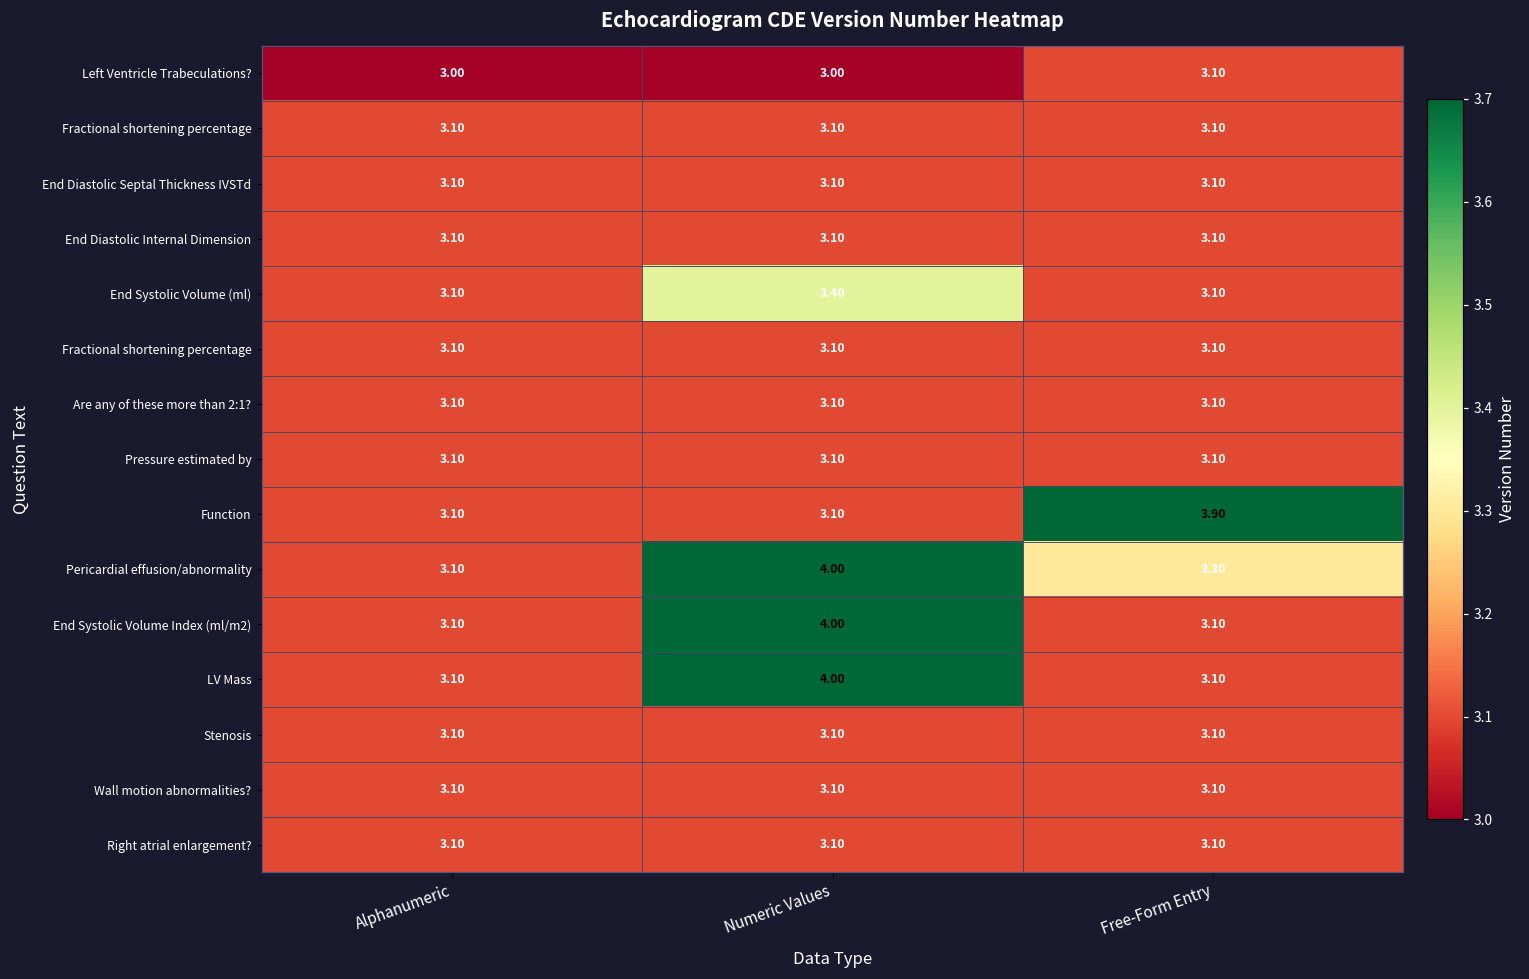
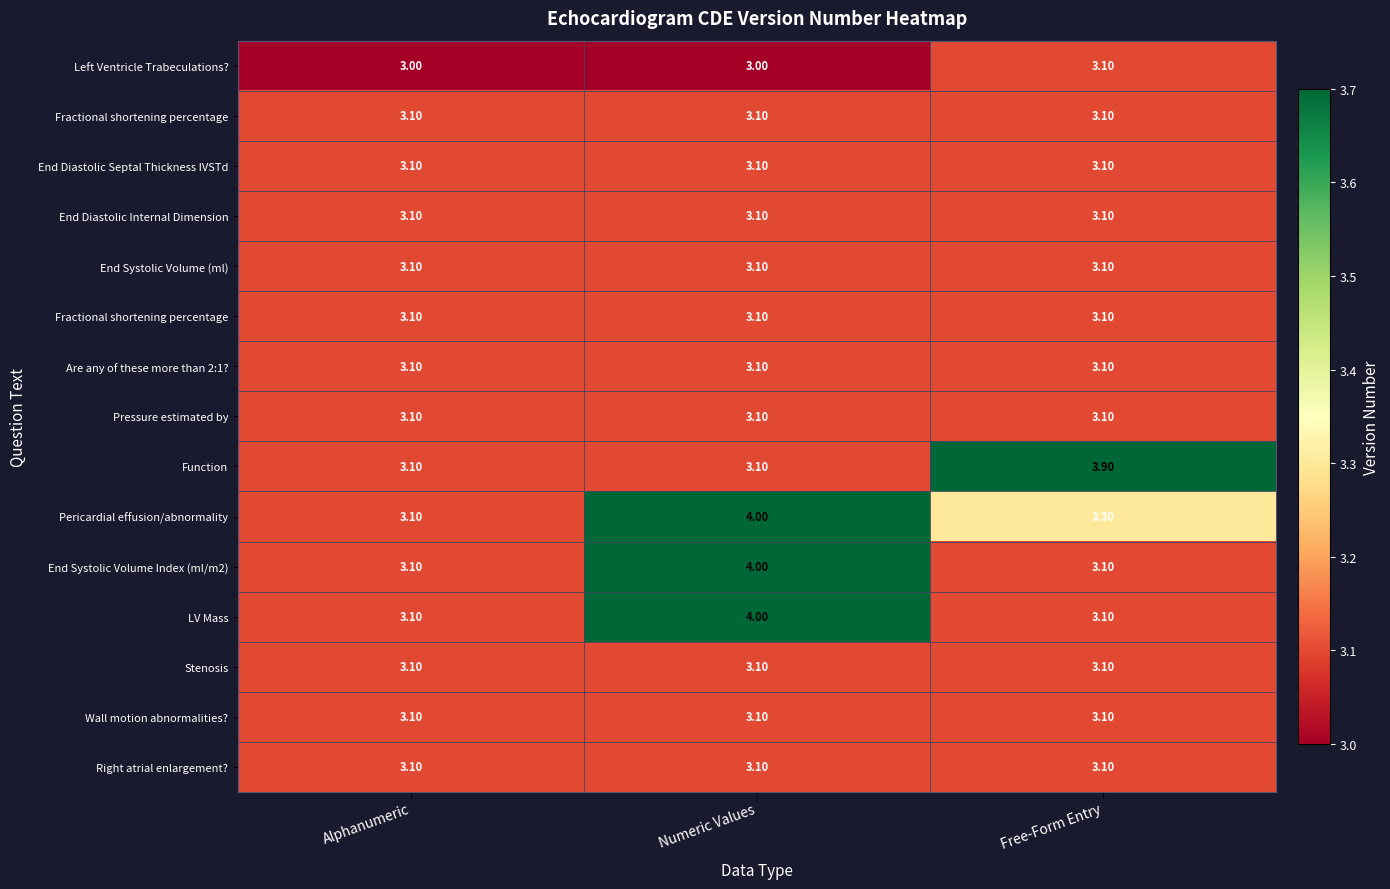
End Systolic Volume (ml), Numeric Values: 3.40 -> 3.10
